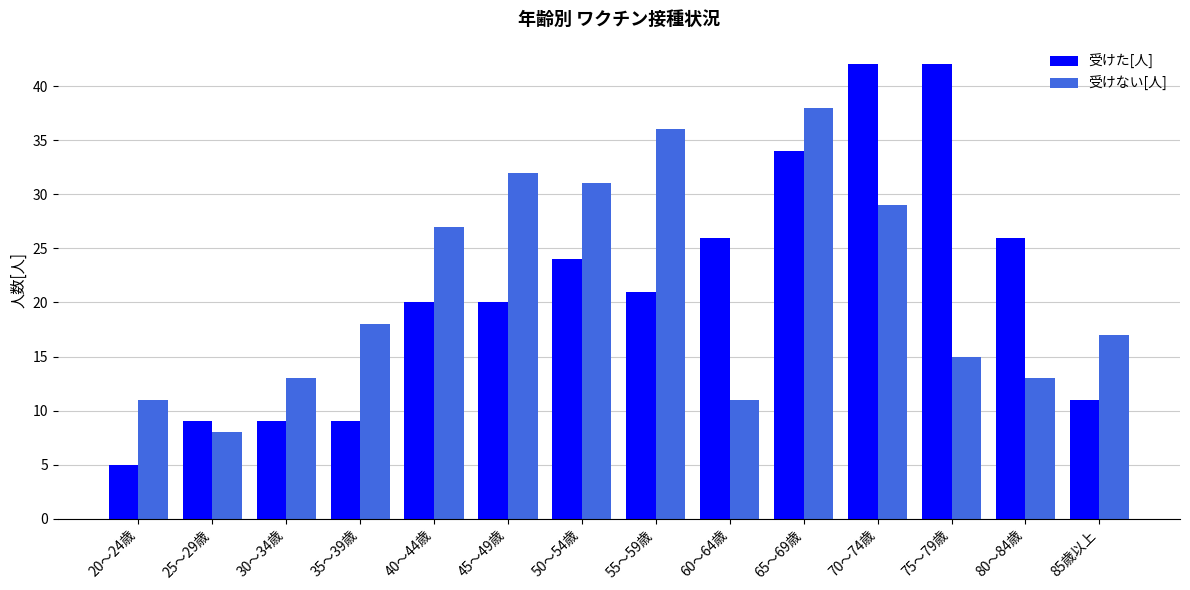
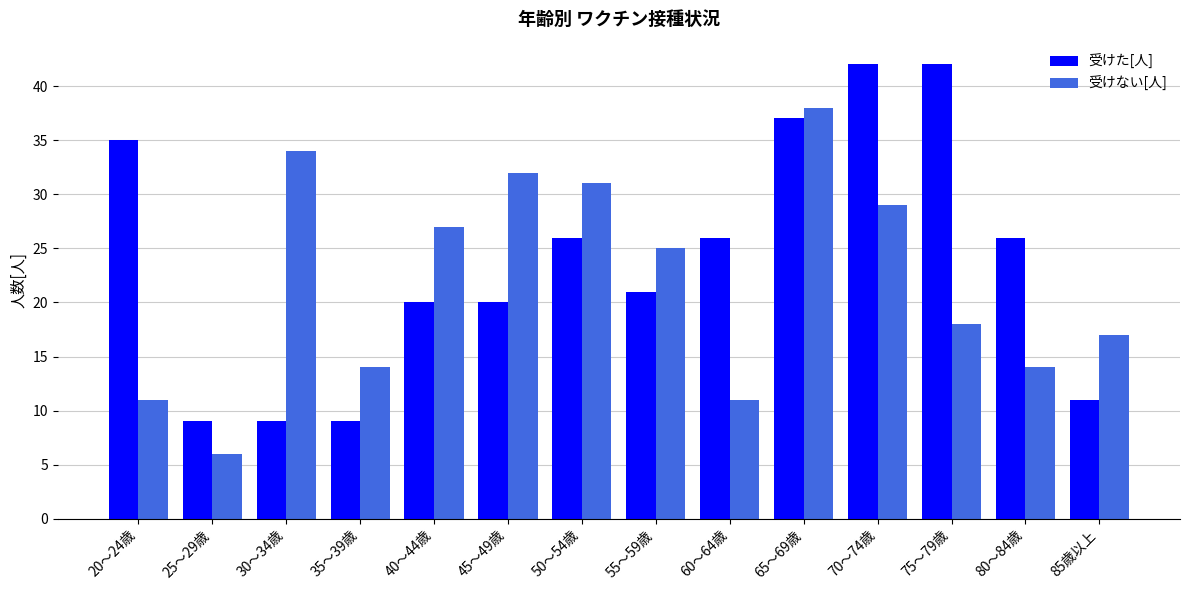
受けた[人], 20～24歳: 5 -> 35
受けない[人], 25～29歳: 8 -> 6
受けない[人], 30～34歳: 13 -> 34
受けない[人], 35～39歳: 18 -> 14
受けた[人], 50～54歳: 24 -> 26
受けない[人], 55～59歳: 36 -> 25
受けた[人], 65～69歳: 34 -> 37
受けない[人], 75～79歳: 15 -> 18
受けない[人], 80～84歳: 13 -> 14
